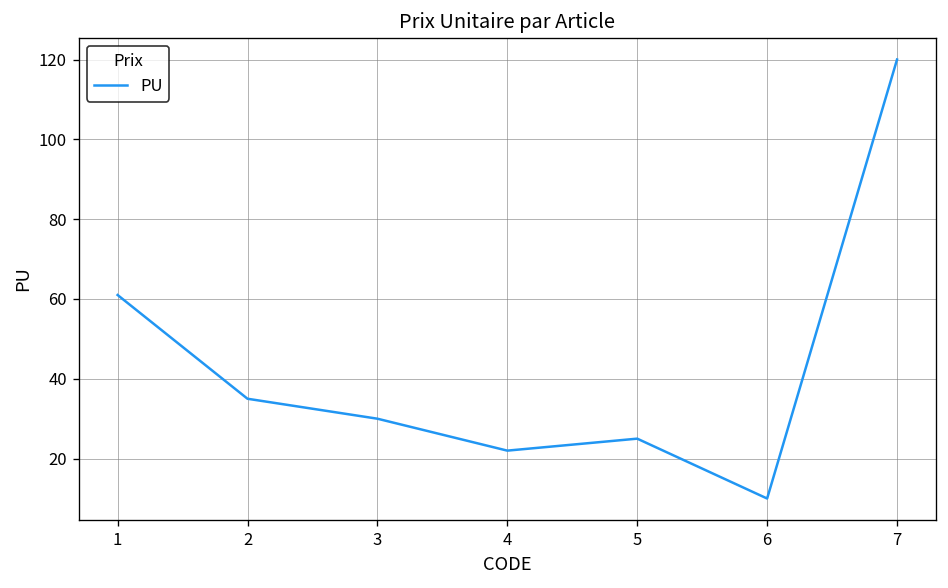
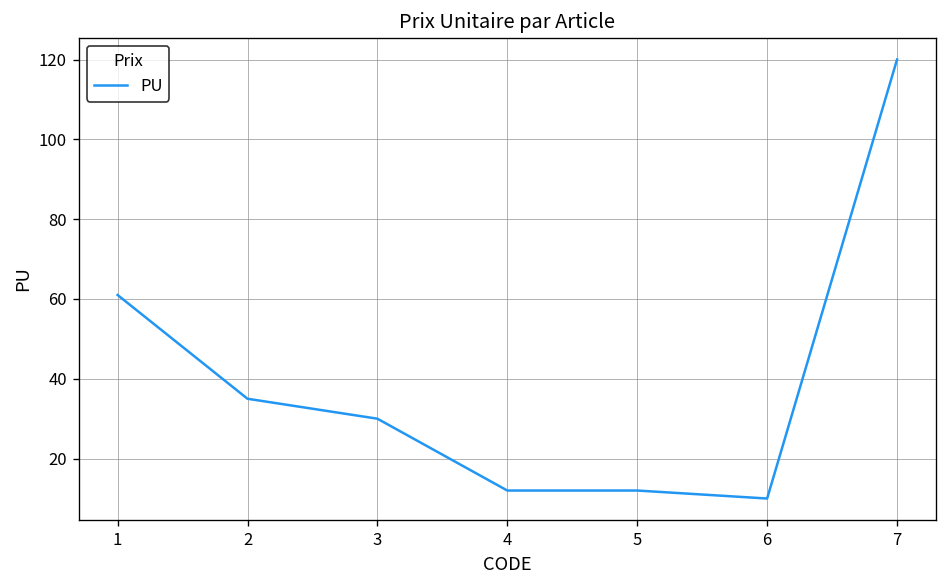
4: 22 -> 12
5: 25 -> 12
